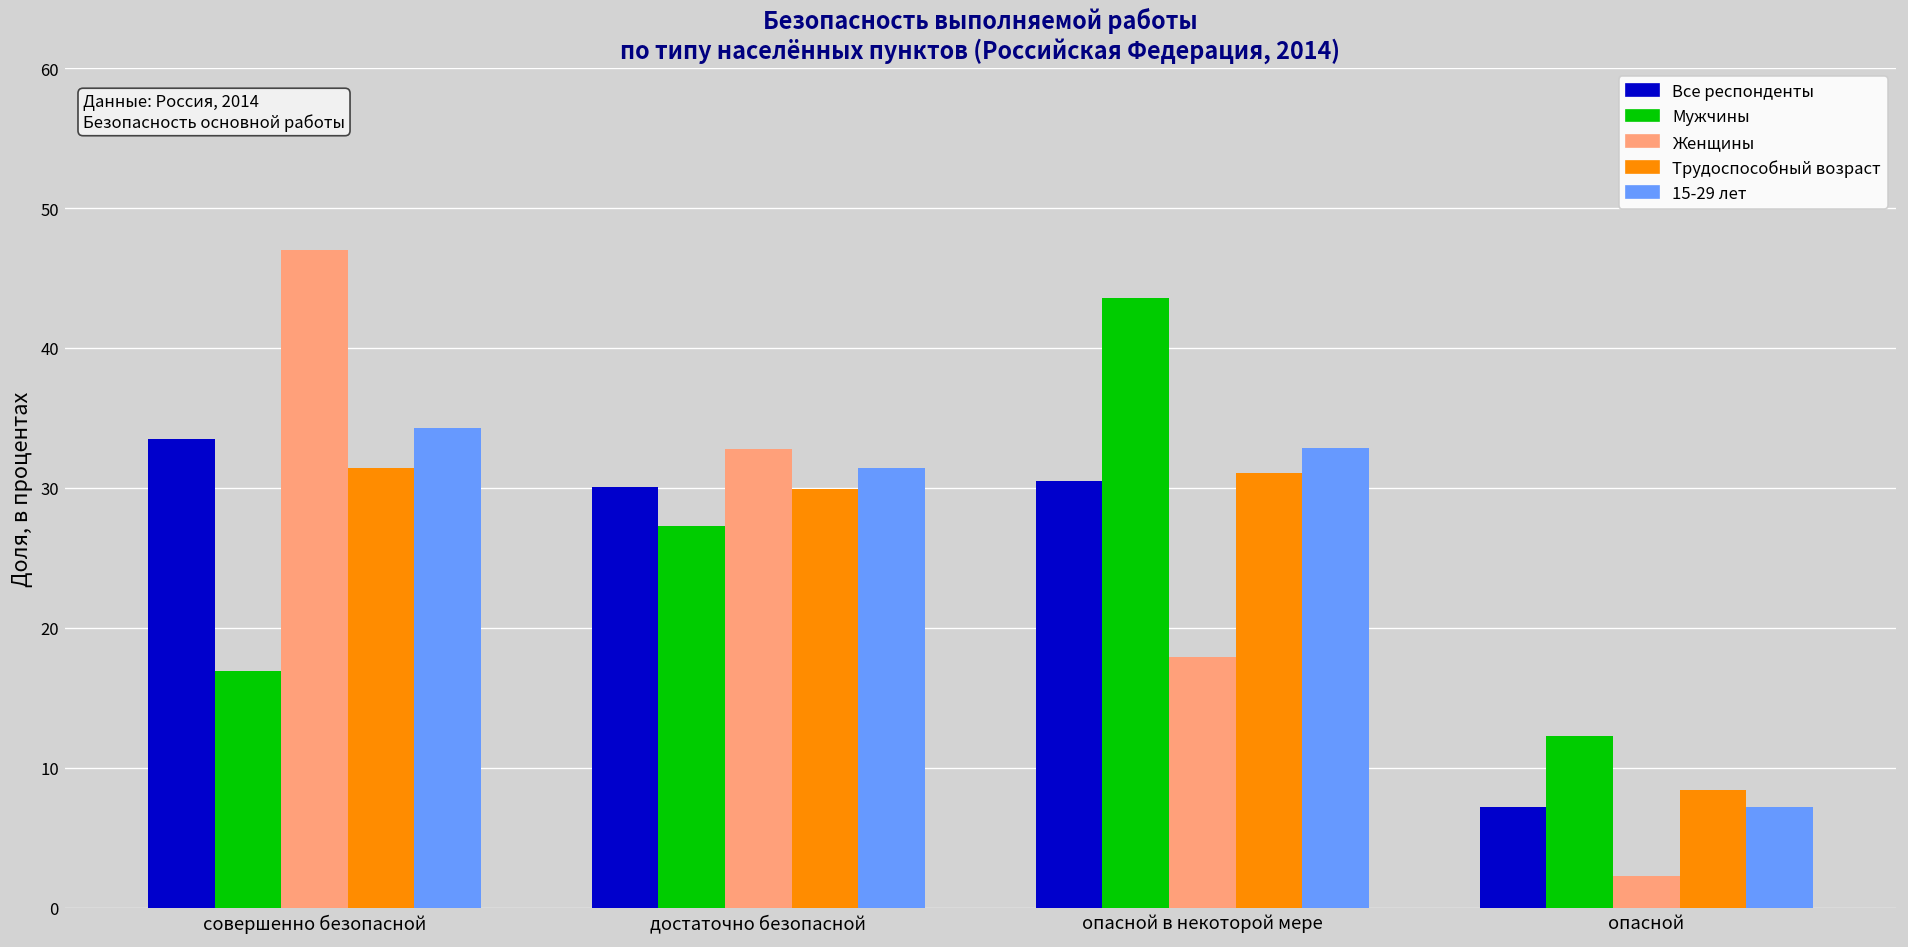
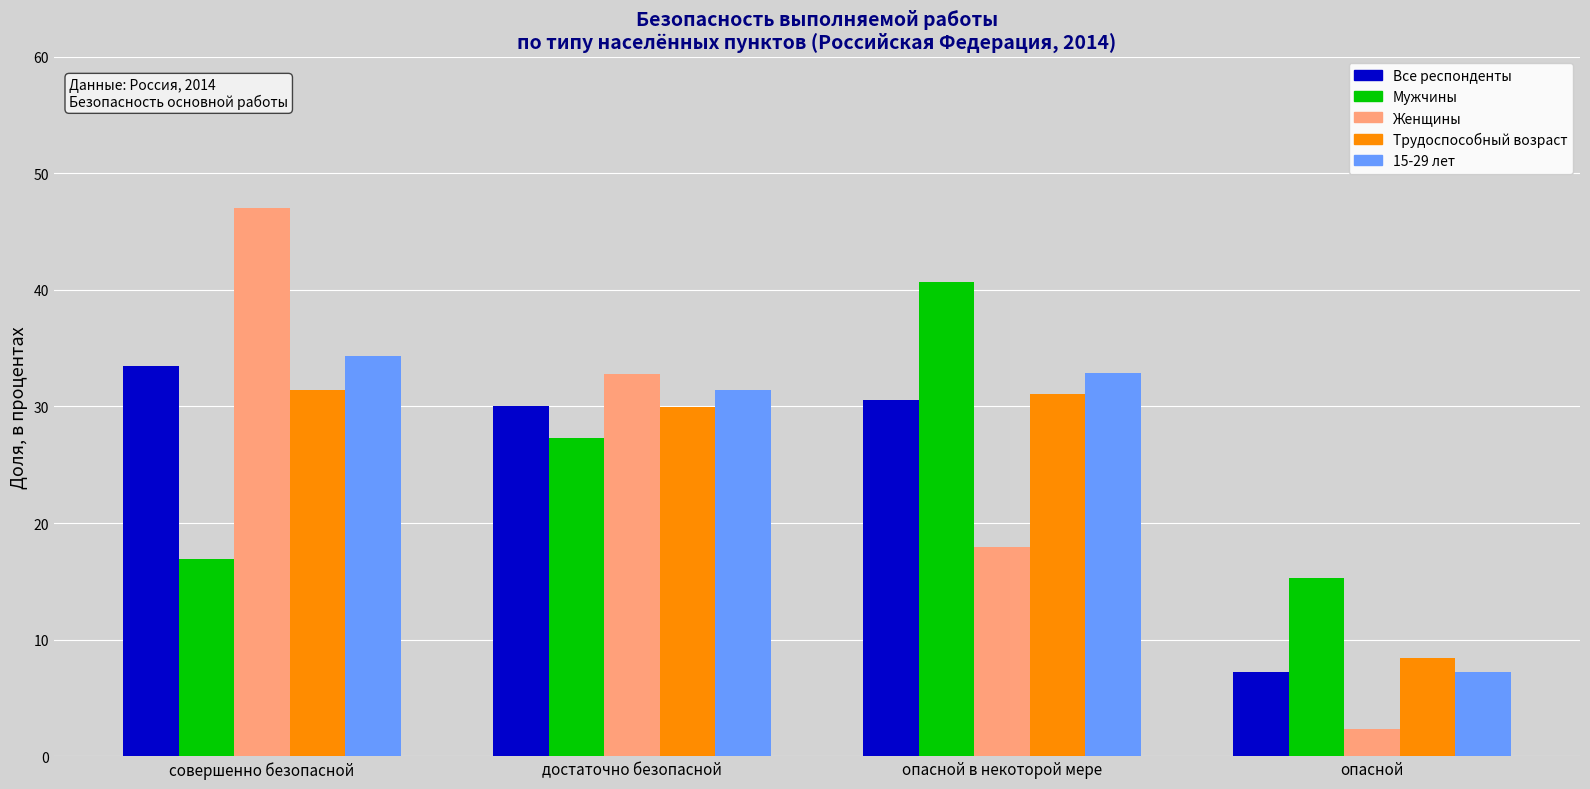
Мужчины, опасной в некоторой мере: 43.5 -> 40.7
Мужчины, опасной: 12.3 -> 15.3
